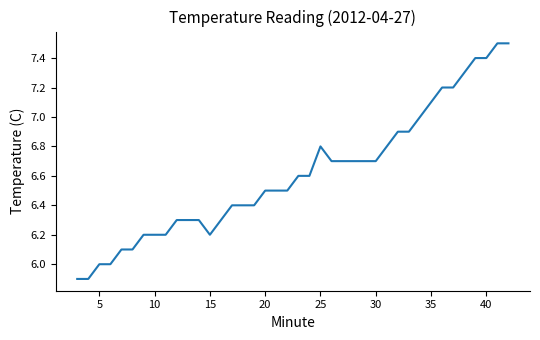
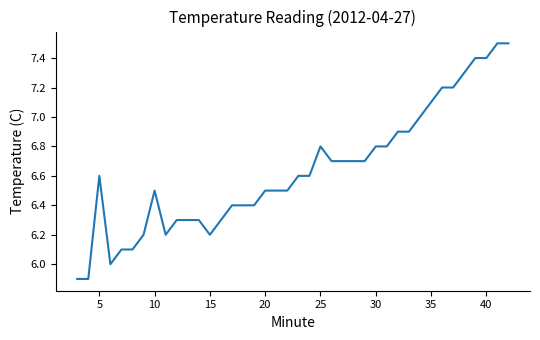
5: 6.0 -> 6.6
10: 6.2 -> 6.5
30: 6.7 -> 6.8
